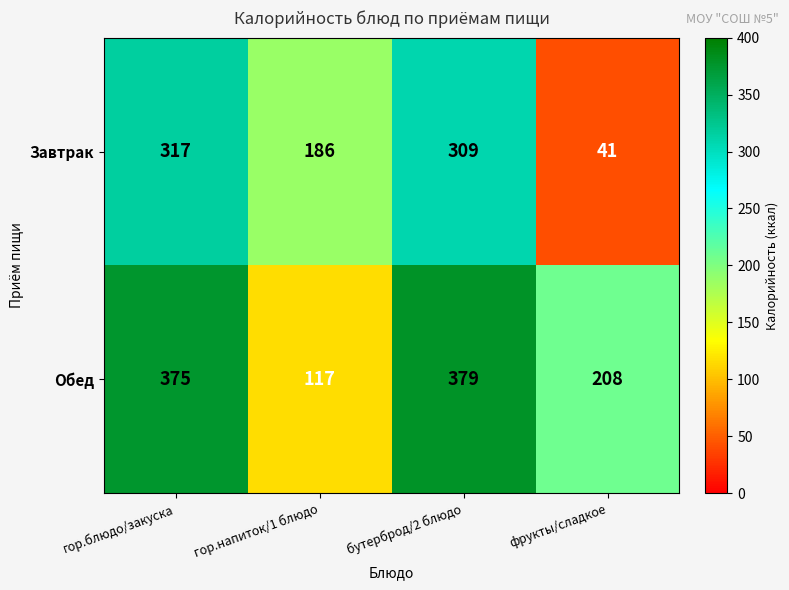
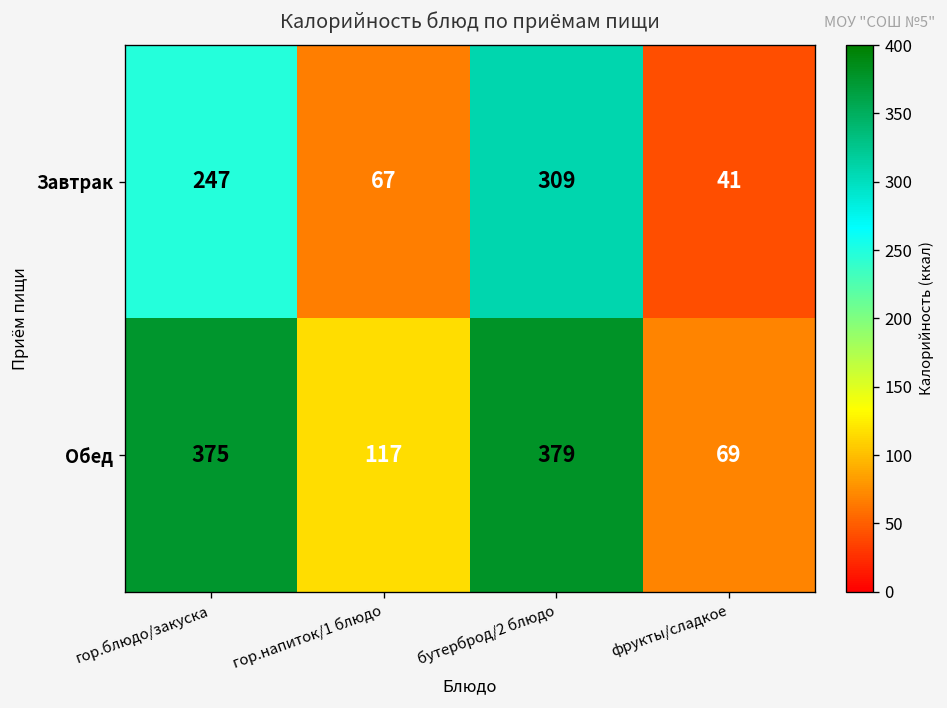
Завтрак, гор.блюдо/закуска: 317 -> 247
Завтрак, гор.напиток/1 блюдо: 186 -> 67
Обед, фрукты/сладкое: 208 -> 69
